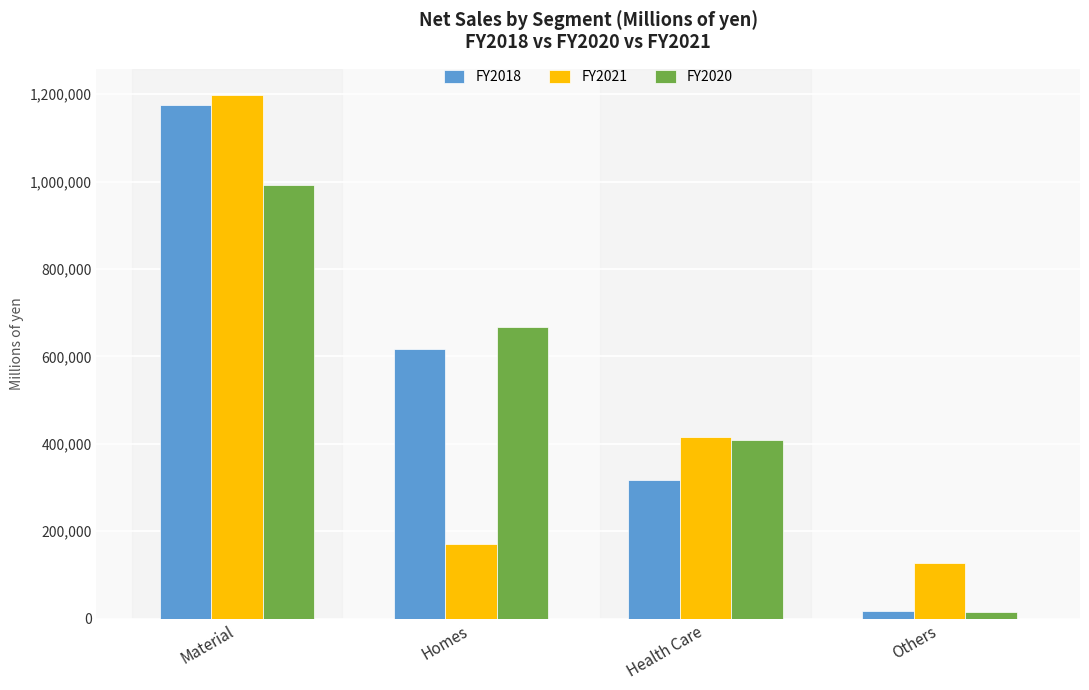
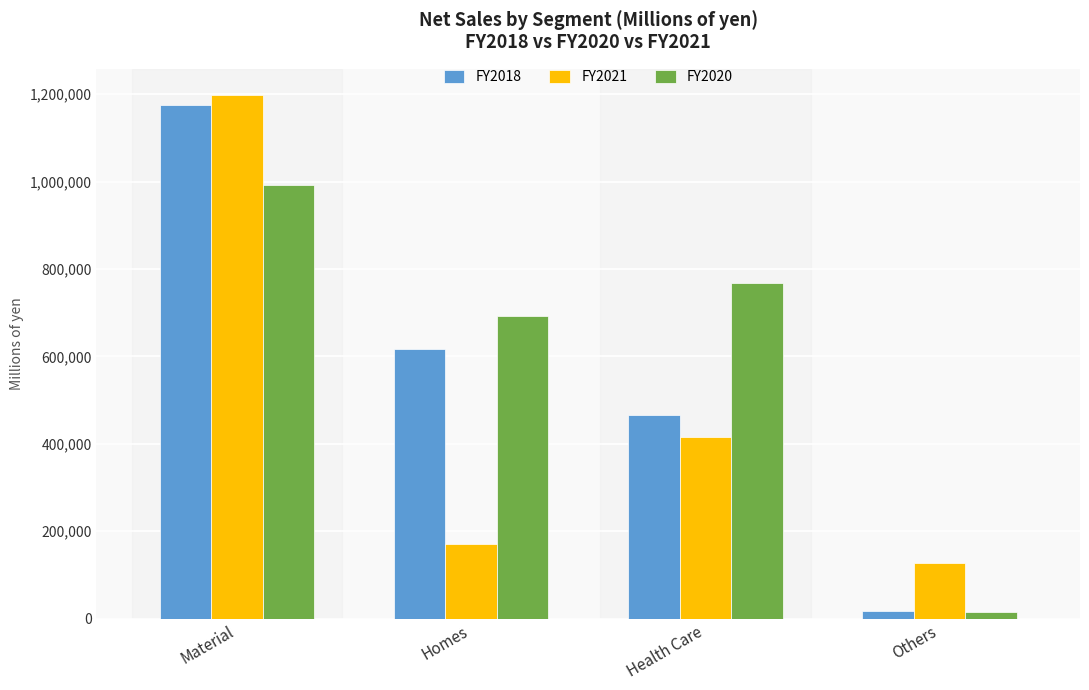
FY2020, Homes: 670,000 -> 690,000
FY2018, Health Care: 320,000 -> 470,000
FY2020, Health Care: 410,000 -> 770,000
